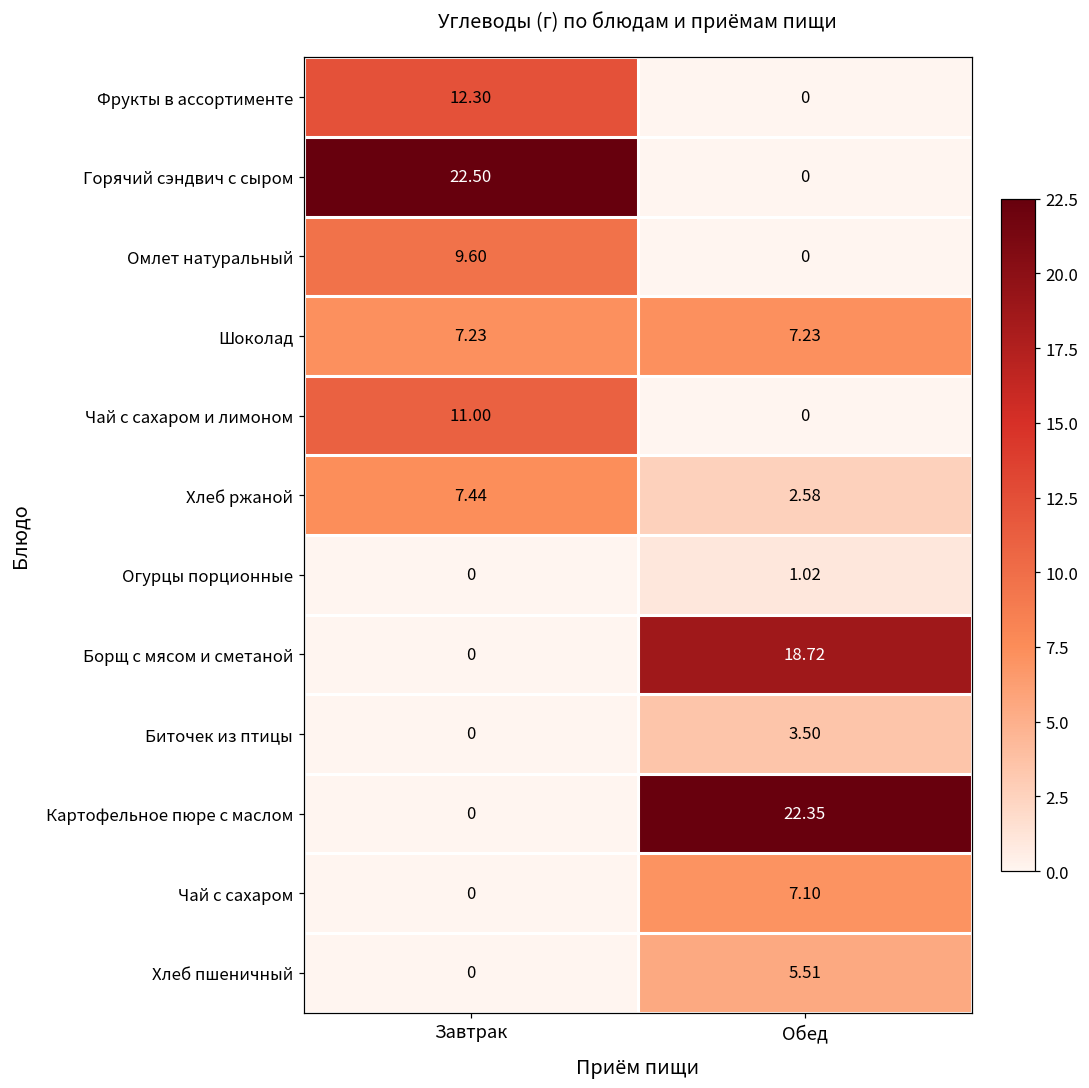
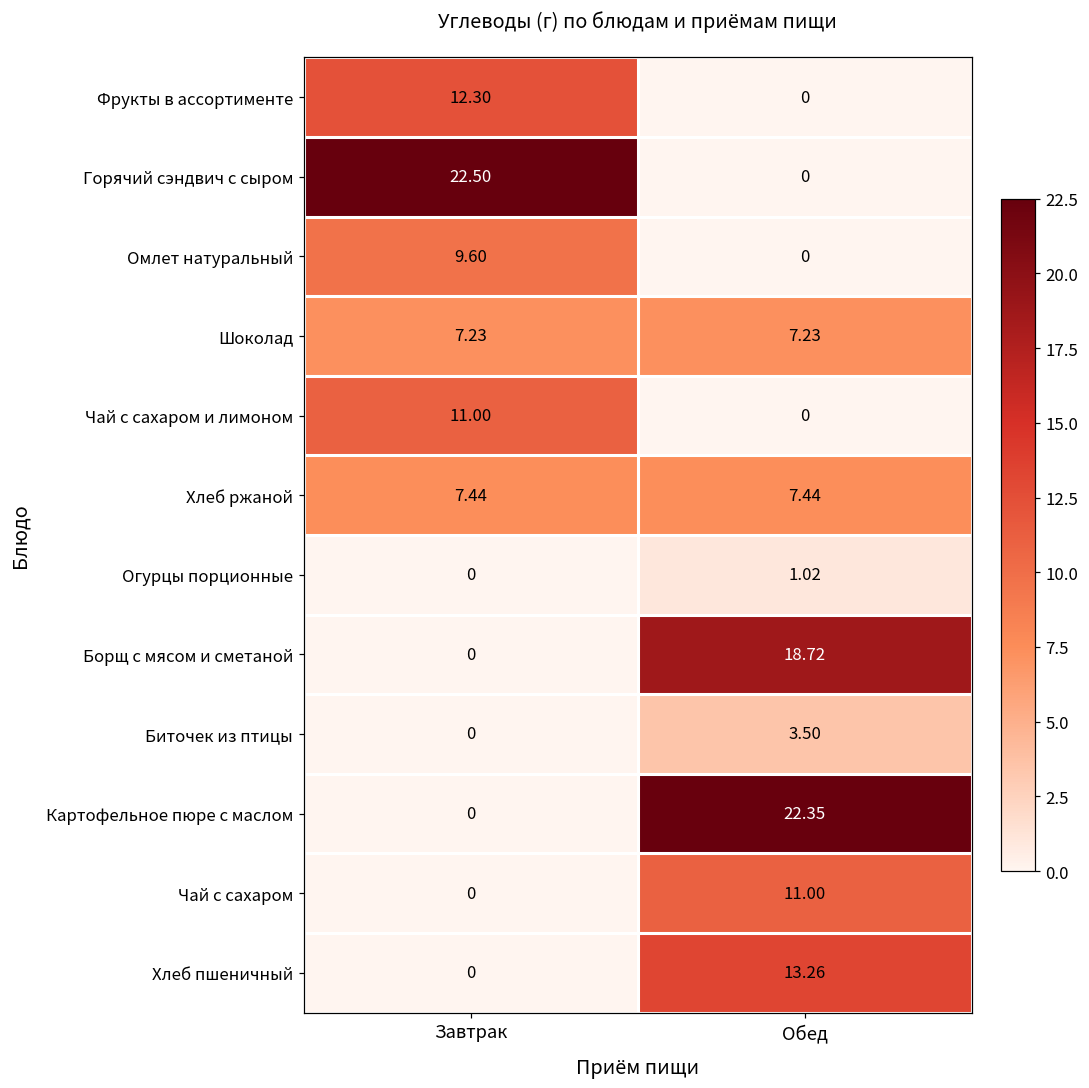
Хлеб ржаной, Обед: 2.58 -> 7.44
Чай с сахаром, Обед: 7.10 -> 11.00
Хлеб пшеничный, Обед: 5.51 -> 13.26
